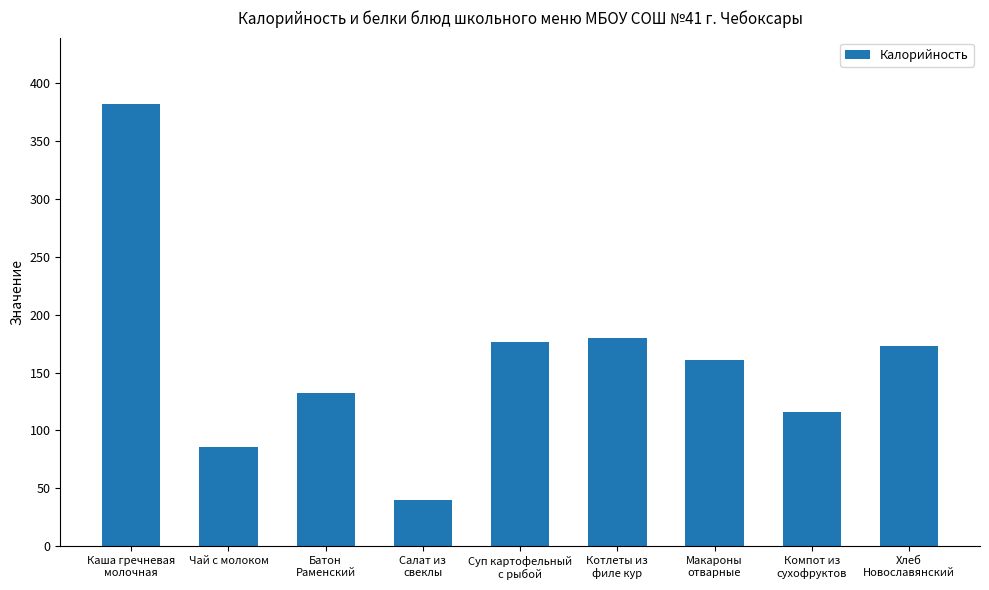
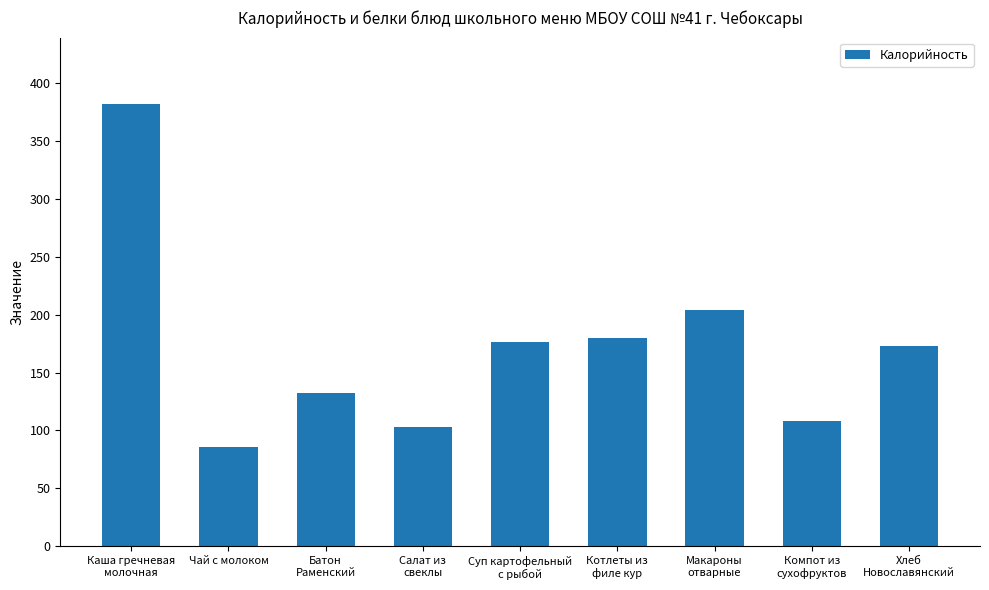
Салат из свеклы: 40 -> 103
Макароны отварные: 161 -> 204
Компот из сухофруктов: 116 -> 108
